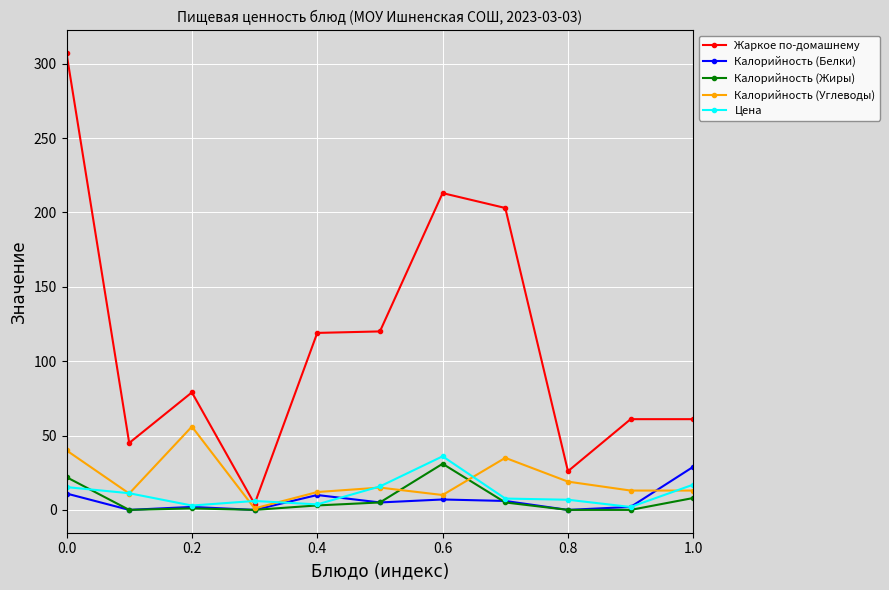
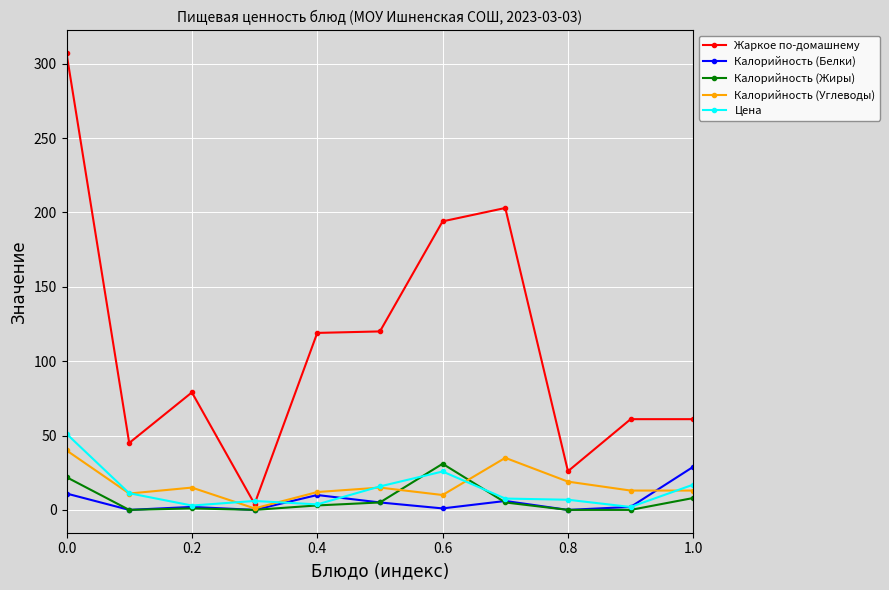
Цена, 0.0: 15 -> 51
Калорийность (Углеводы), 0.2: 56 -> 15
Жаркое по-домашнему, 0.6: 213 -> 194
Калорийность (Белки), 0.6: 7 -> 1
Цена, 0.6: 36 -> 26
